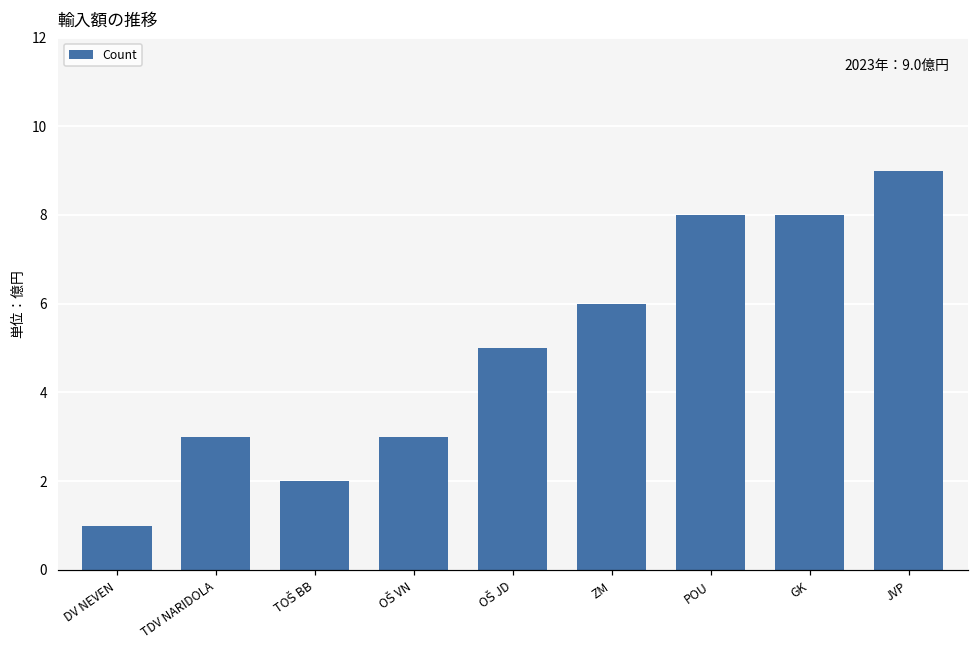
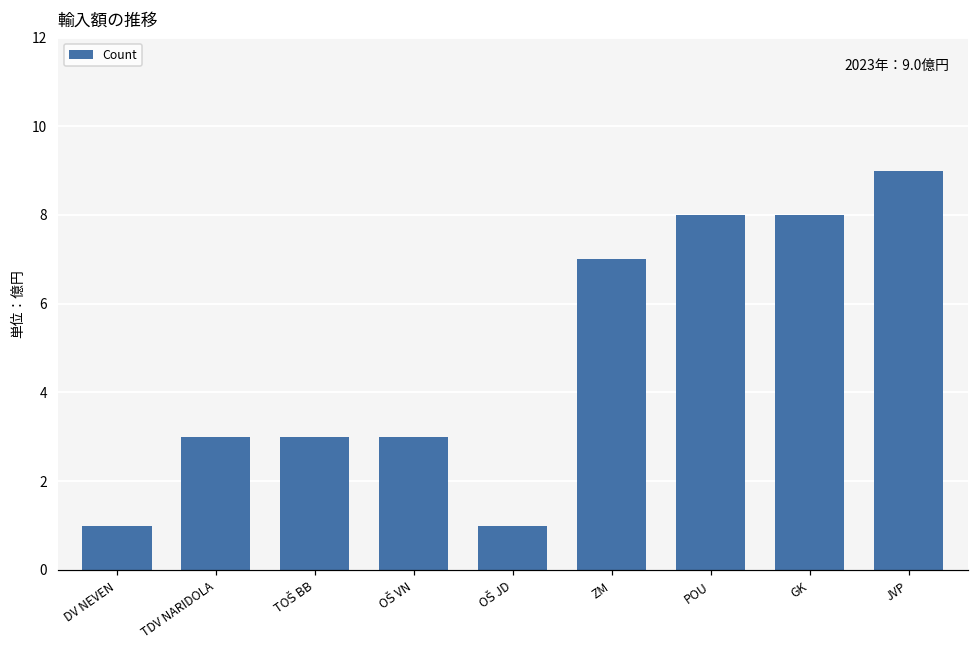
TOŠ BB: 2 -> 3
OŠ JD: 5 -> 1
ZM: 6 -> 7
